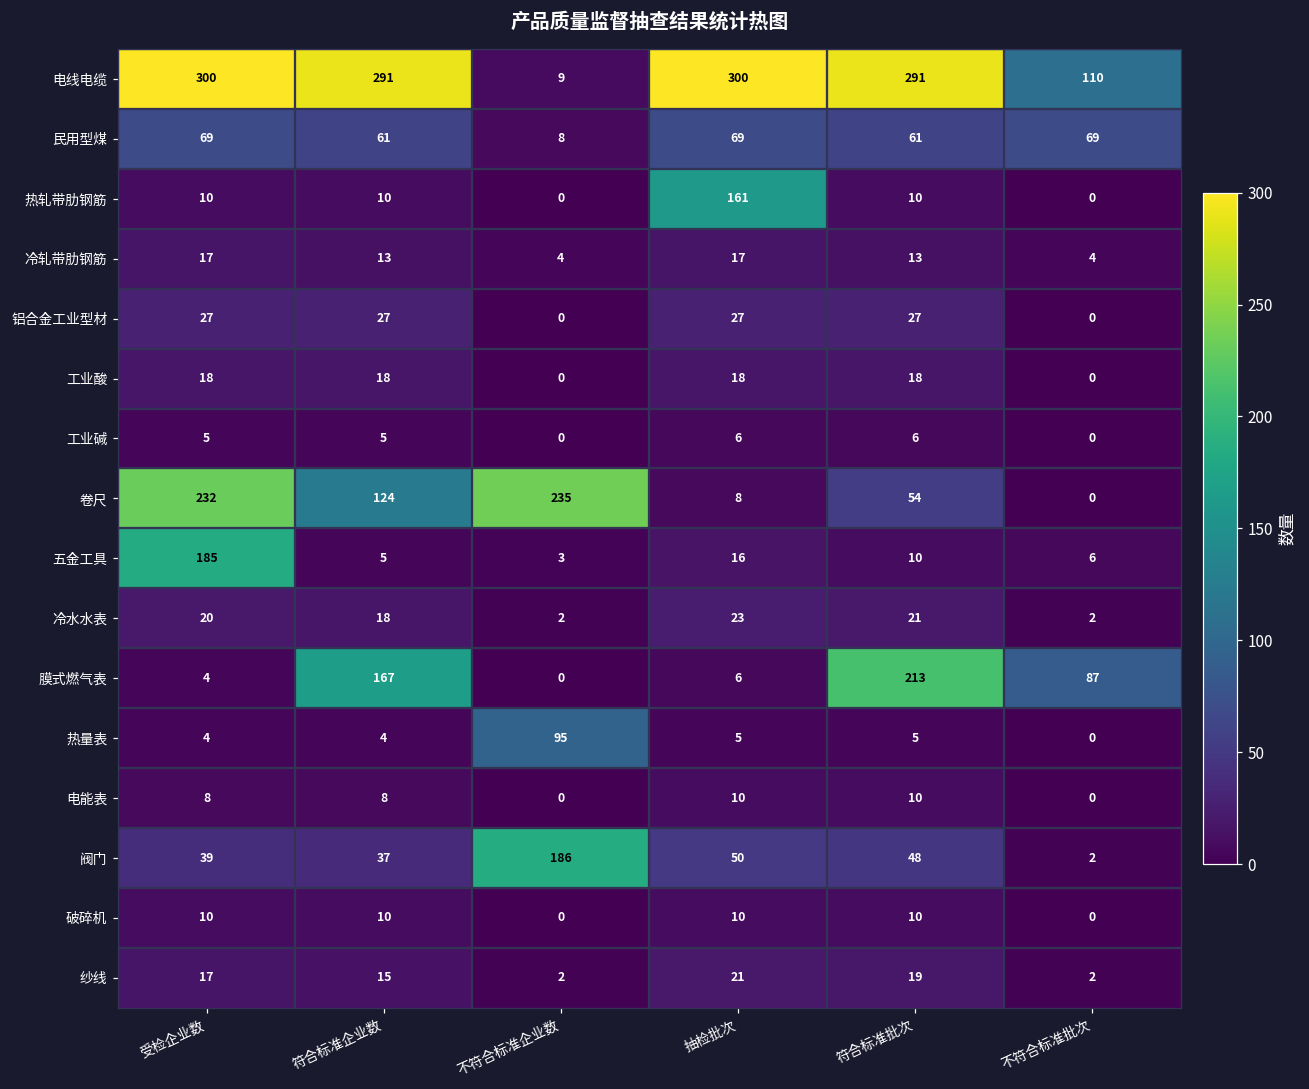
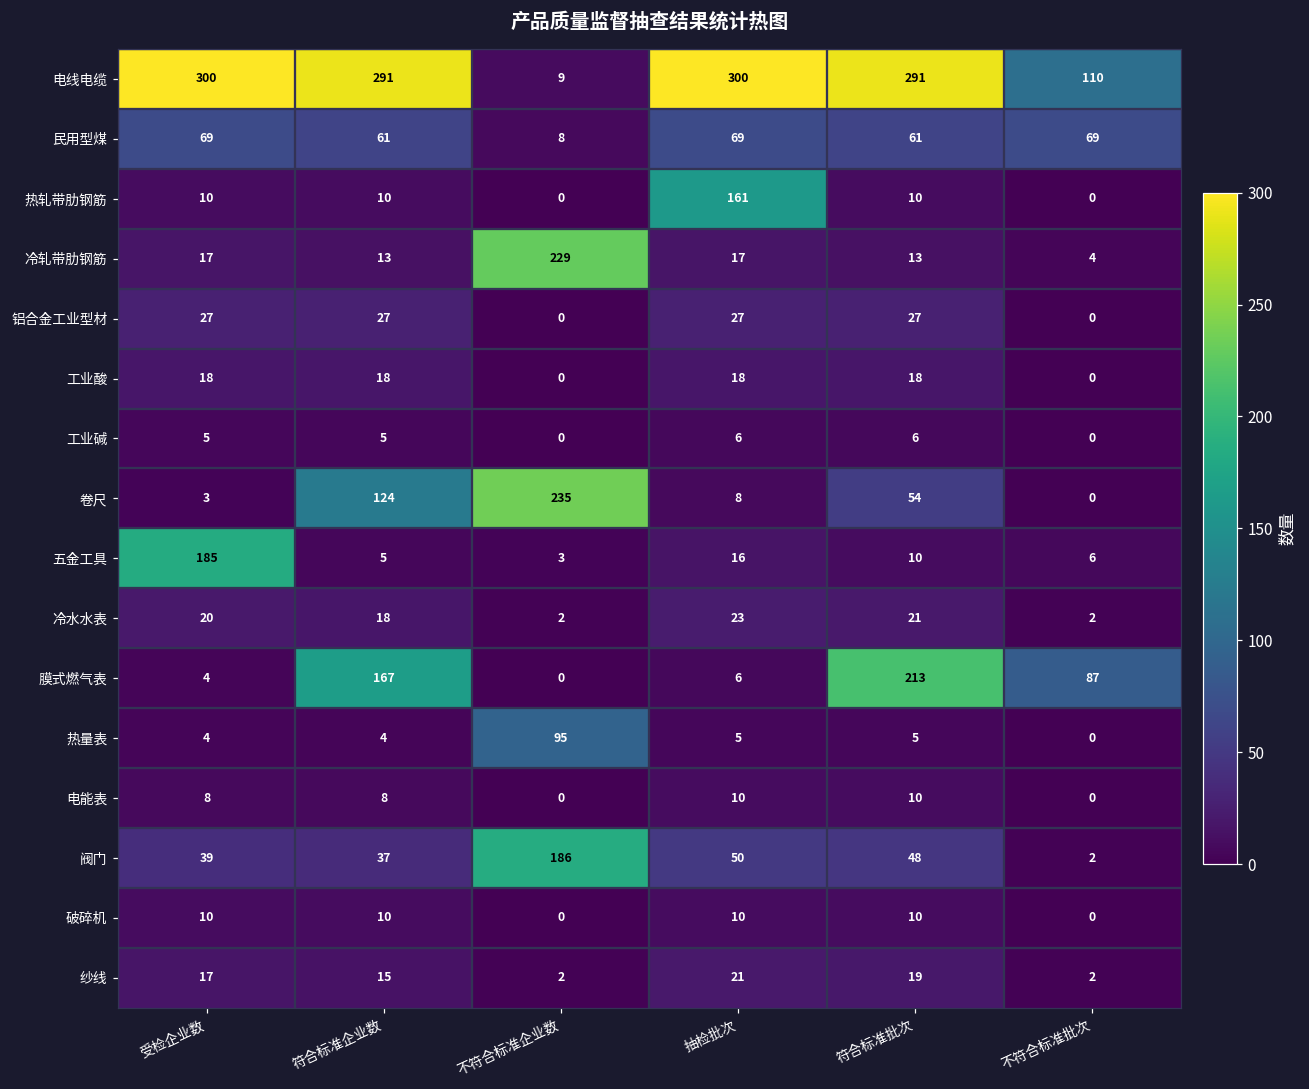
冷轧带肋钢筋, 不符合标准企业数: 4 -> 229
卷尺, 受检企业数: 232 -> 3
